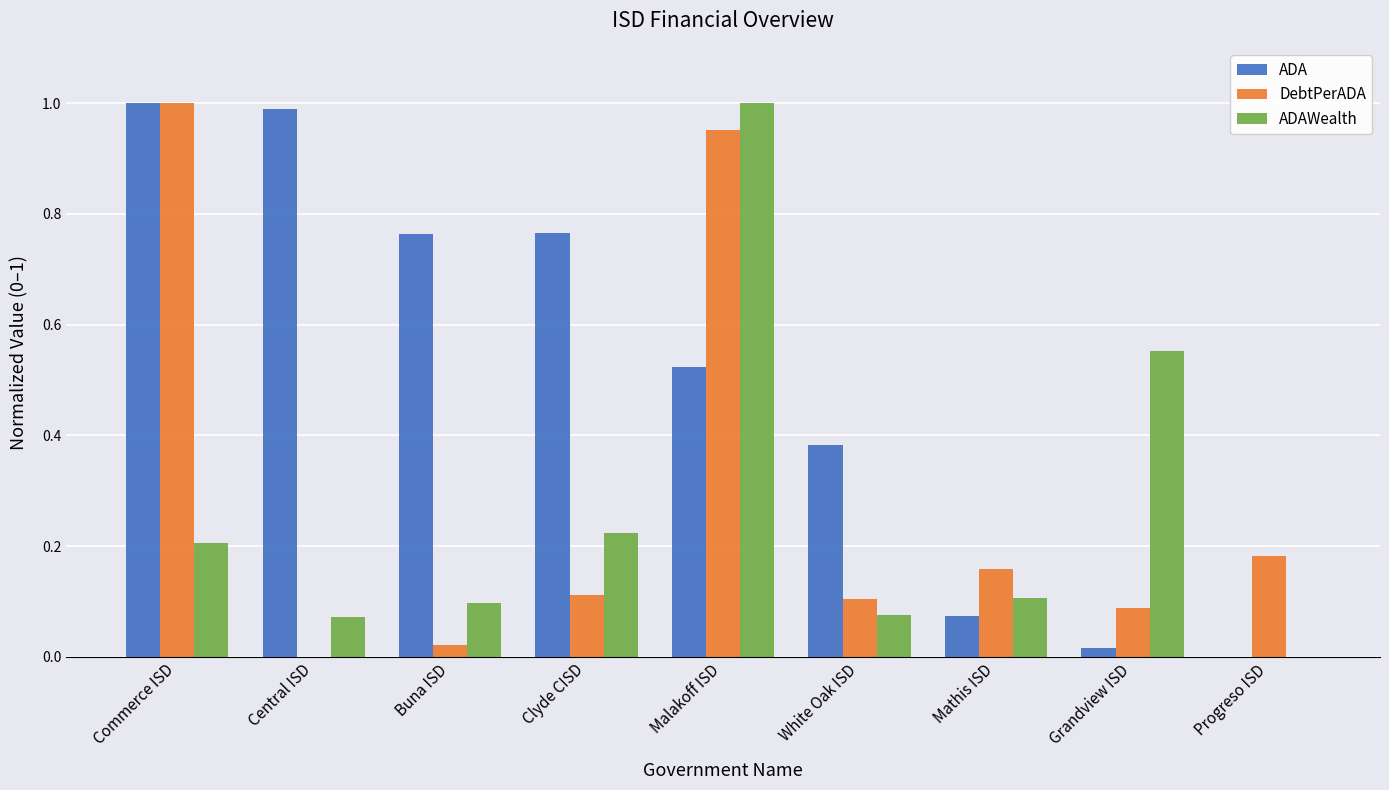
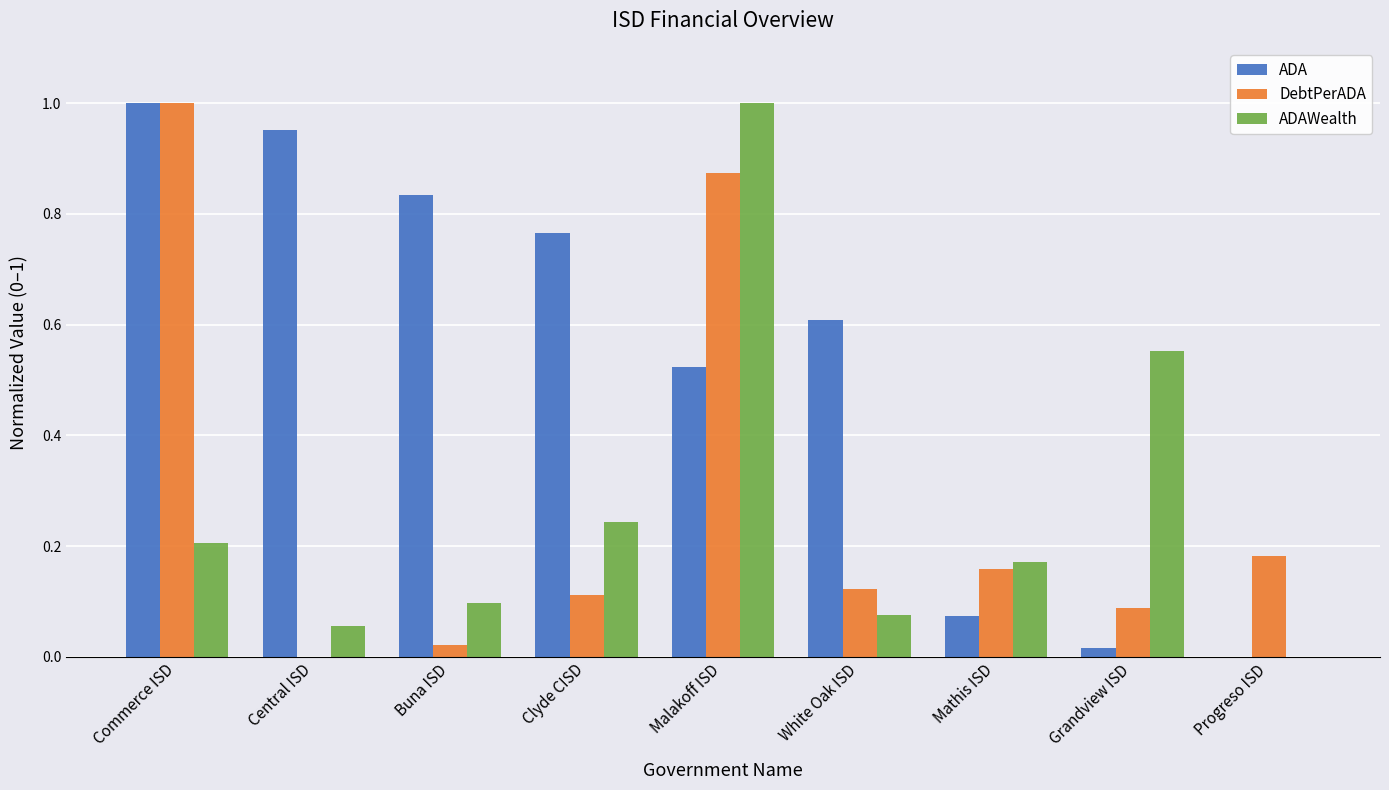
ADA, Central ISD: 0.99 -> 0.95
ADAWealth, Central ISD: 0.07 -> 0.06
ADA, Buna ISD: 0.76 -> 0.83
ADAWealth, Clyde CISD: 0.22 -> 0.24
DebtPerADA, Malakoff ISD: 0.95 -> 0.87
ADA, White Oak ISD: 0.38 -> 0.61
DebtPerADA, White Oak ISD: 0.10 -> 0.12
ADAWealth, Mathis ISD: 0.11 -> 0.17
